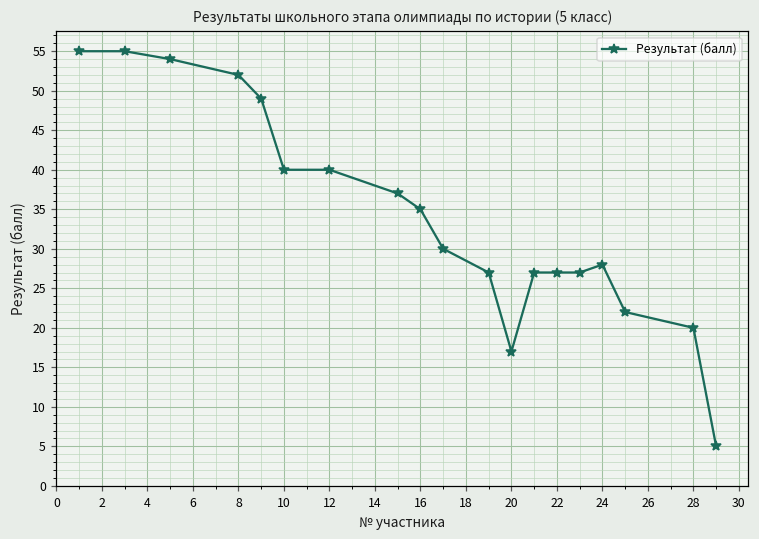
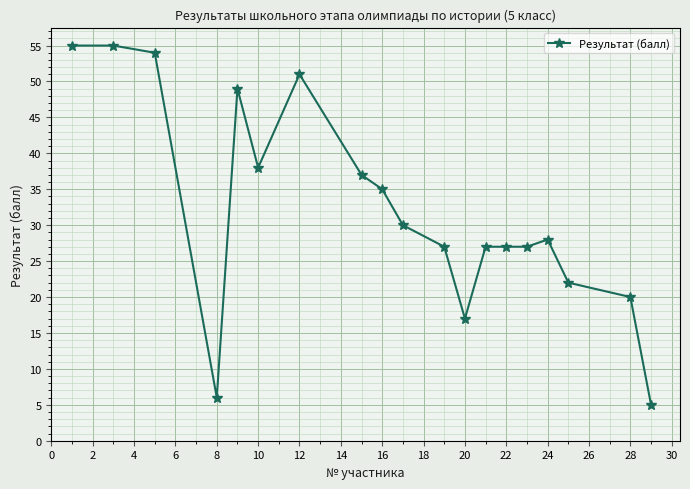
8: 52 -> 6
10: 40 -> 38
12: 40 -> 51
